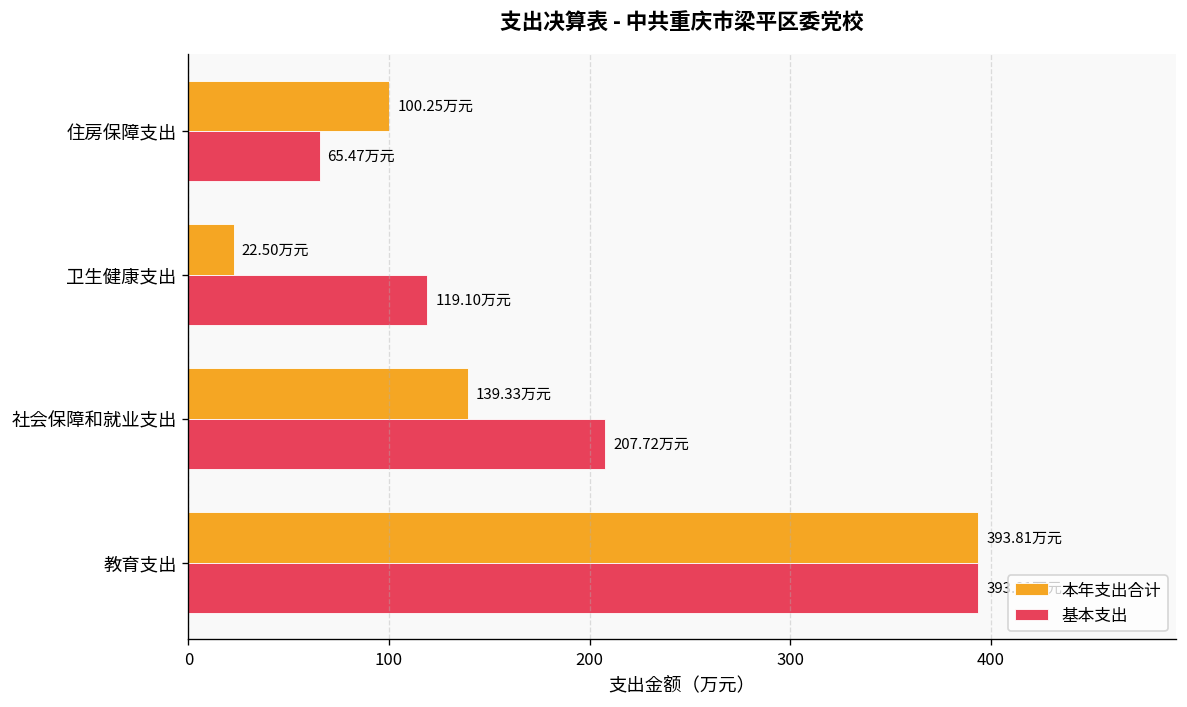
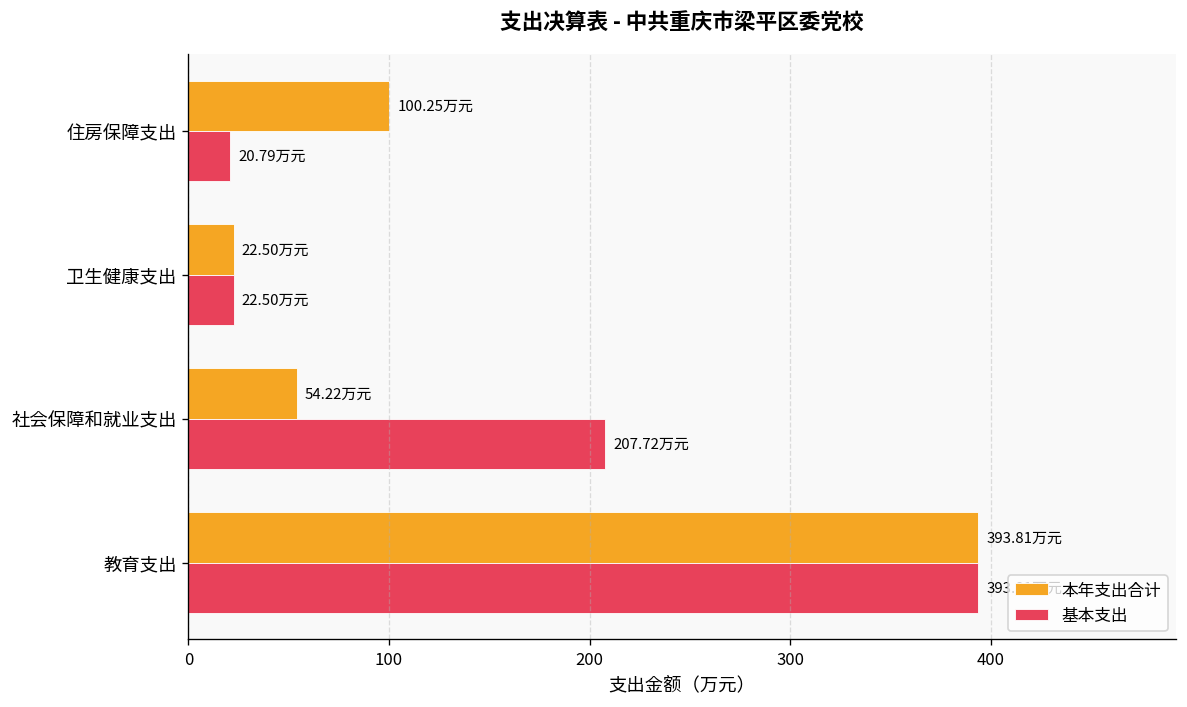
基本支出, 住房保障支出: 65.47 -> 20.79
基本支出, 卫生健康支出: 119.10 -> 22.50
本年支出合计, 社会保障和就业支出: 139.33 -> 54.22
